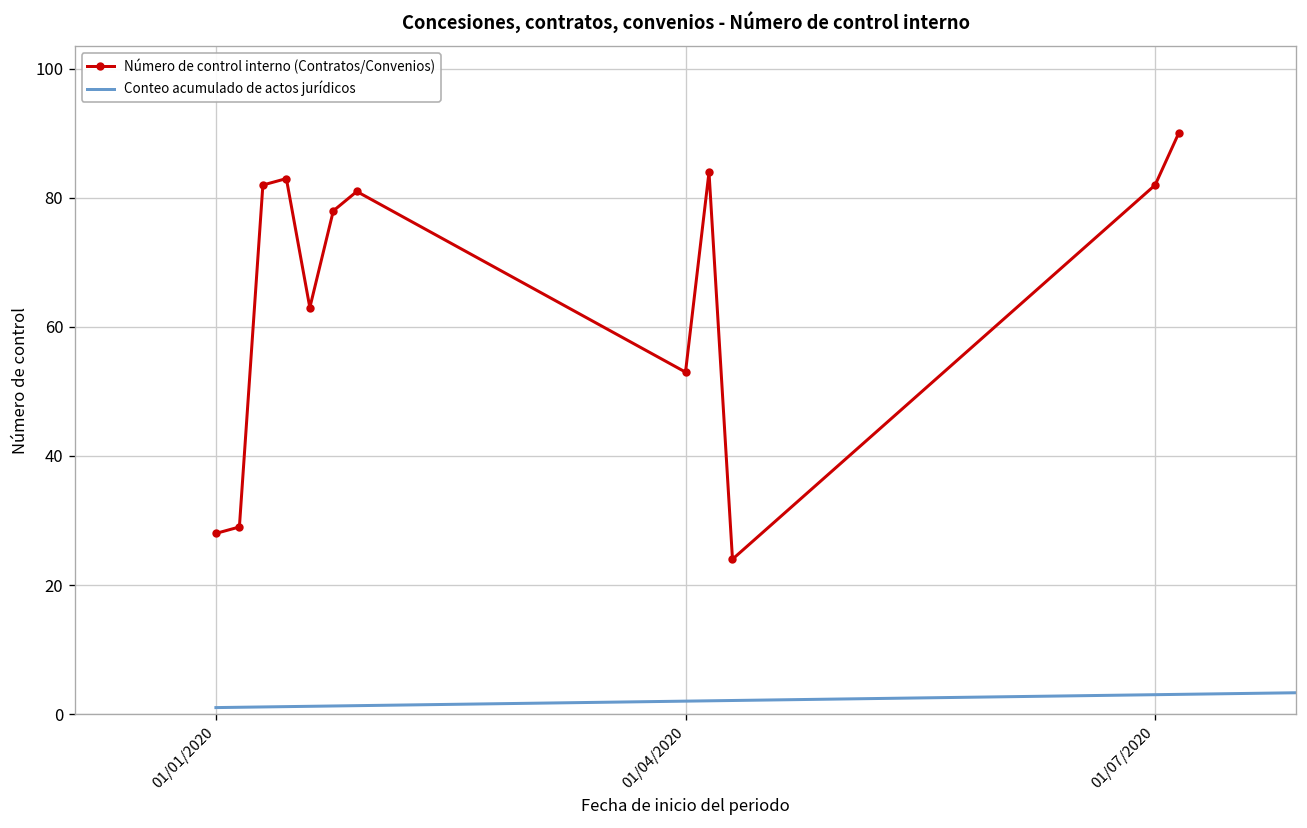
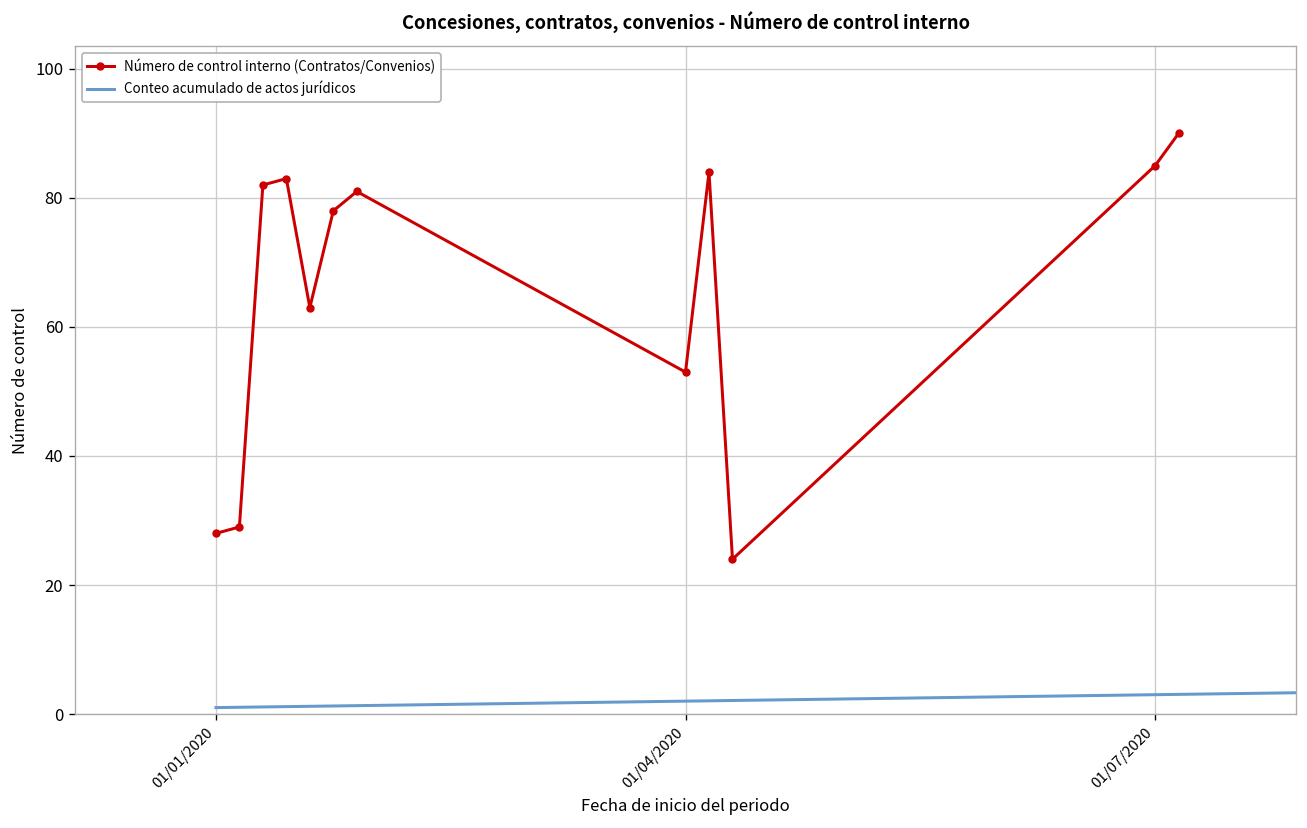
Número de control interno (Contratos/Convenios), 01/07/2020: 82 -> 85
